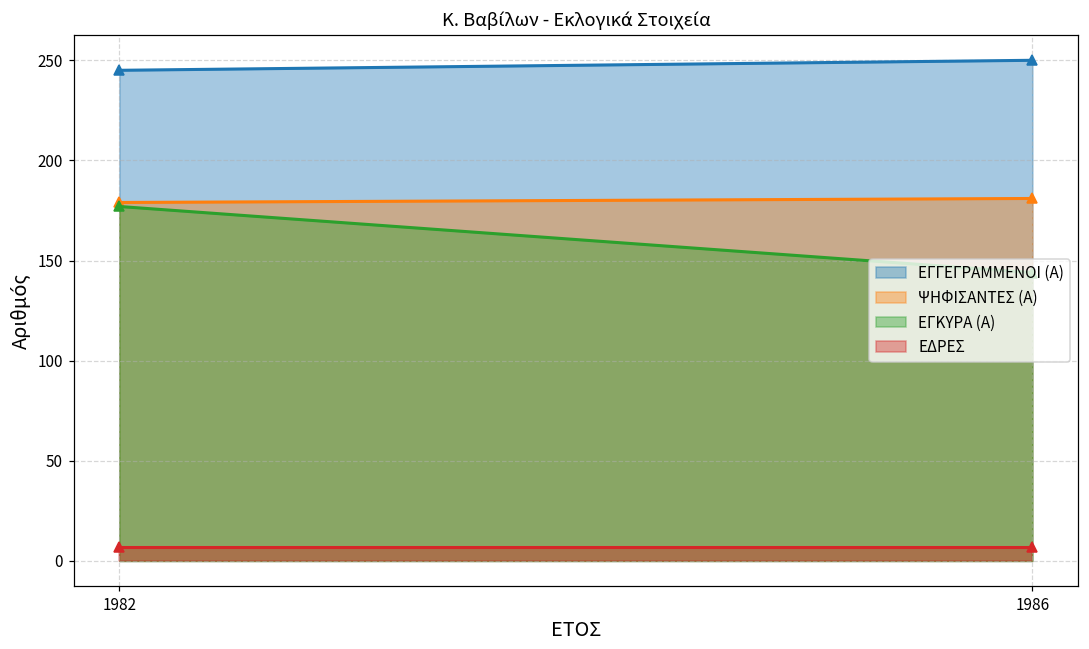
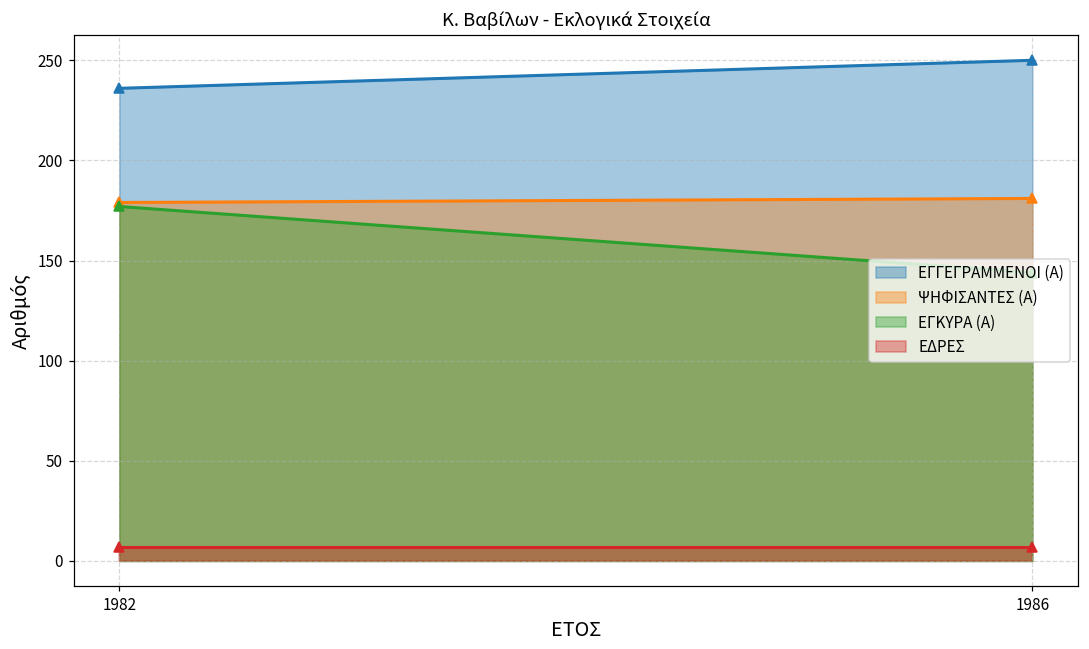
ΕΓΓΕΓΡΑΜΜΕΝΟΙ (Α), 1982: 245 -> 236
